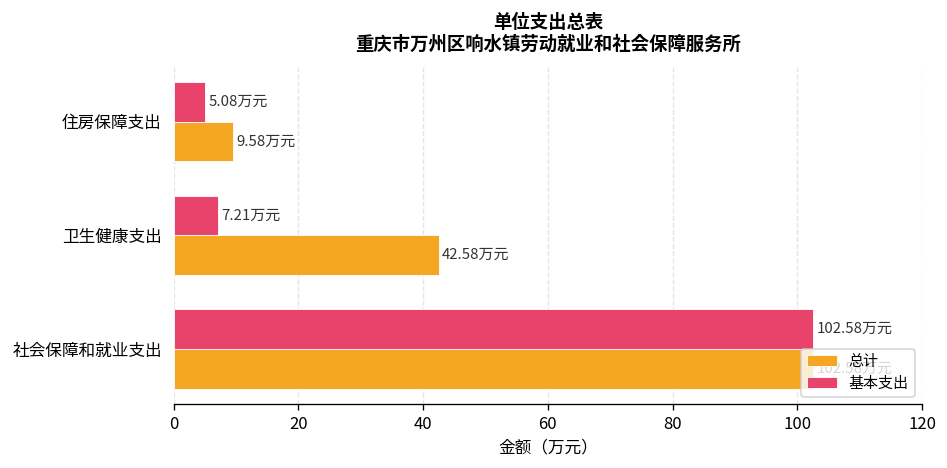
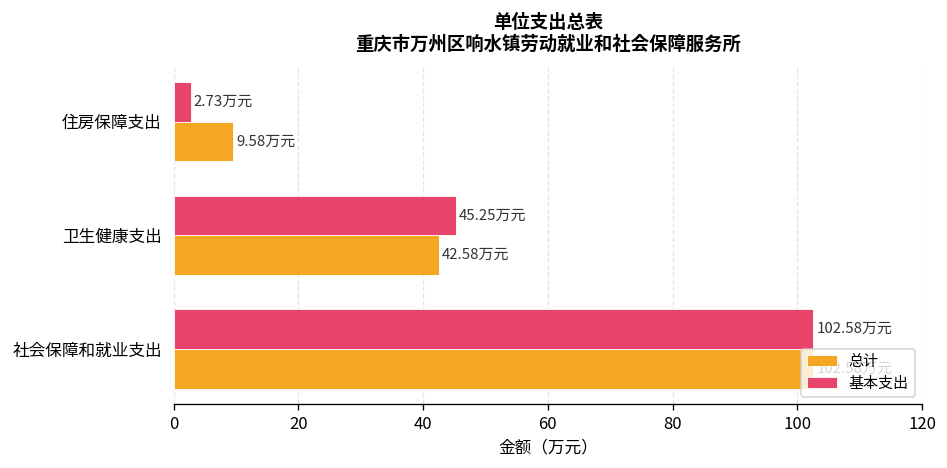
基本支出, 住房保障支出: 5.08 -> 2.73
基本支出, 卫生健康支出: 7.21 -> 45.25
